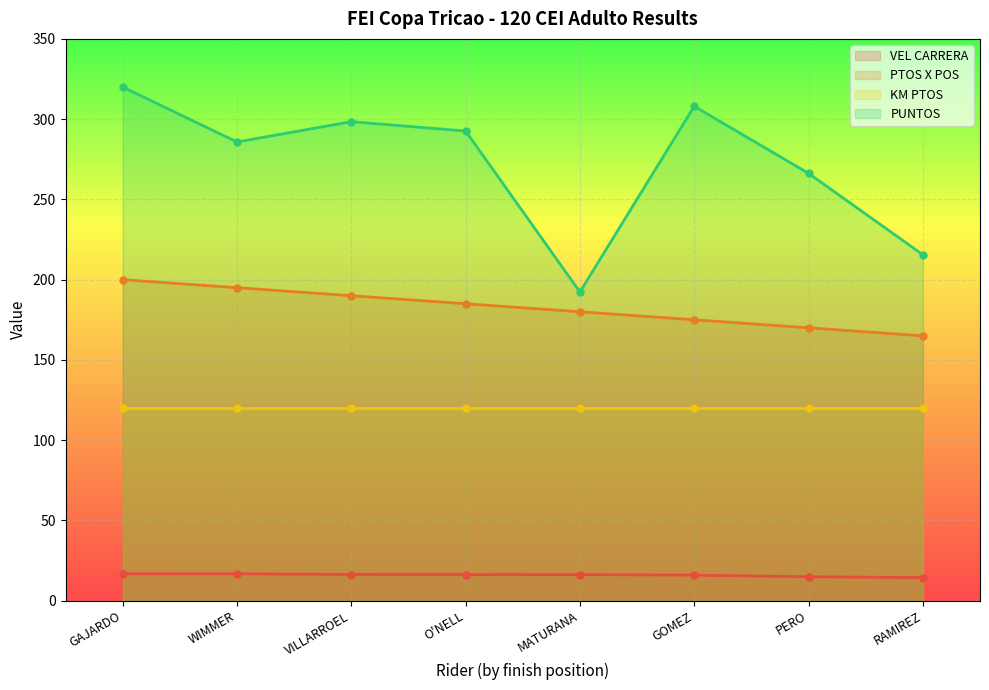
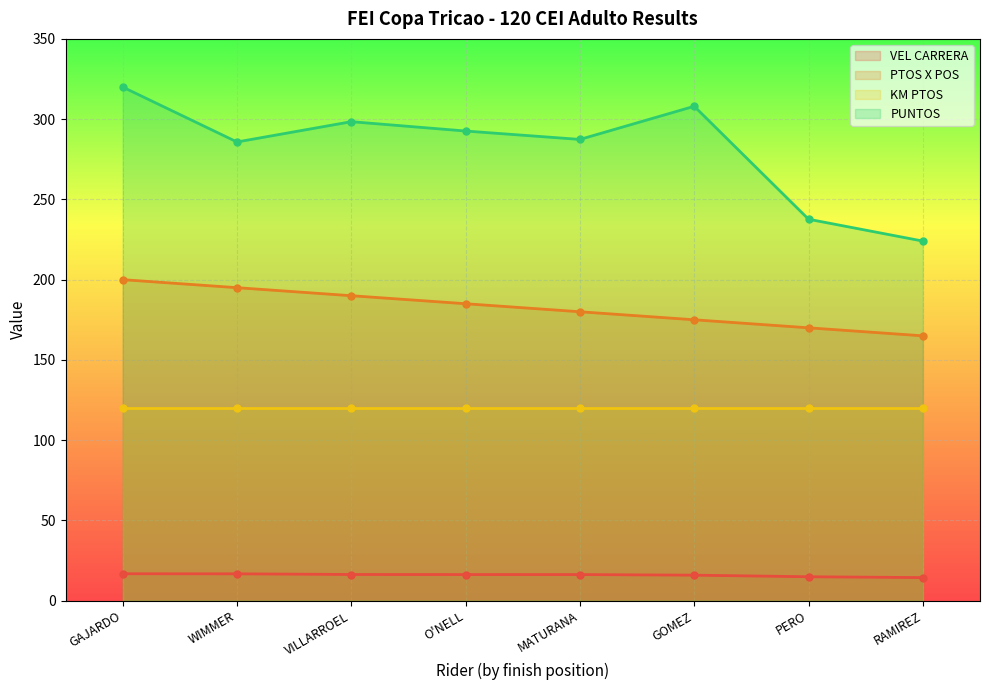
PUNTOS, MATURANA: 192 -> 287
PUNTOS, PERO: 266 -> 238
PUNTOS, RAMIREZ: 216 -> 224
